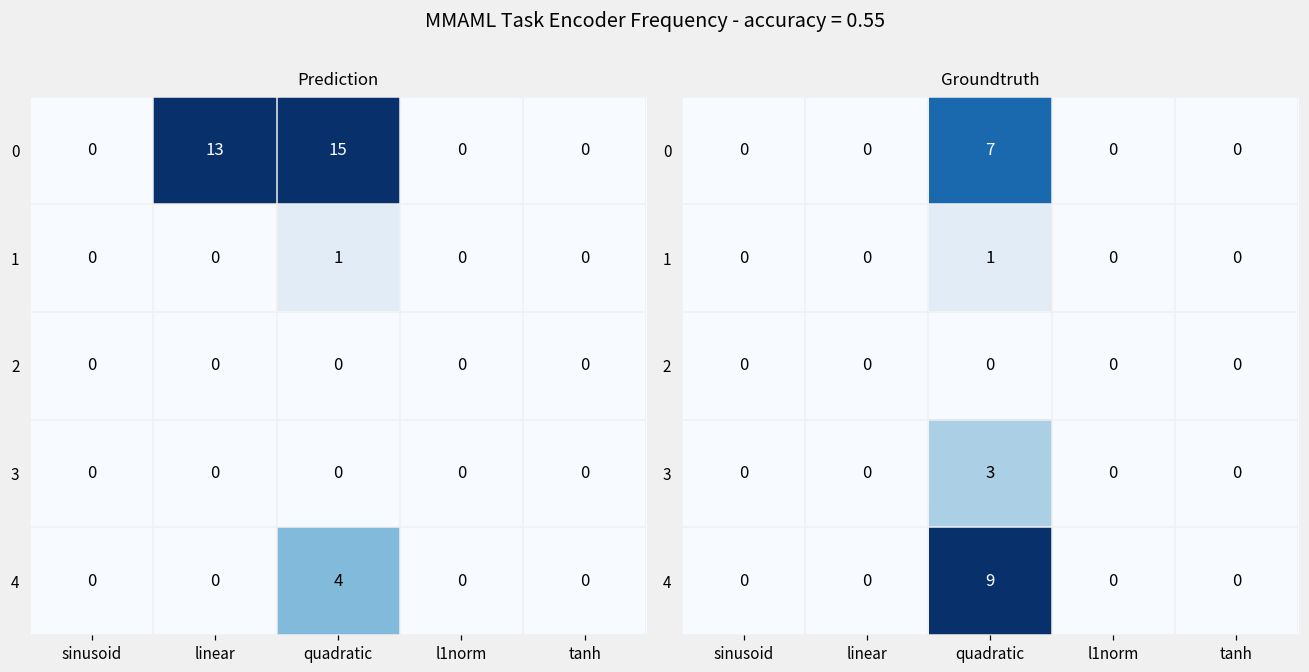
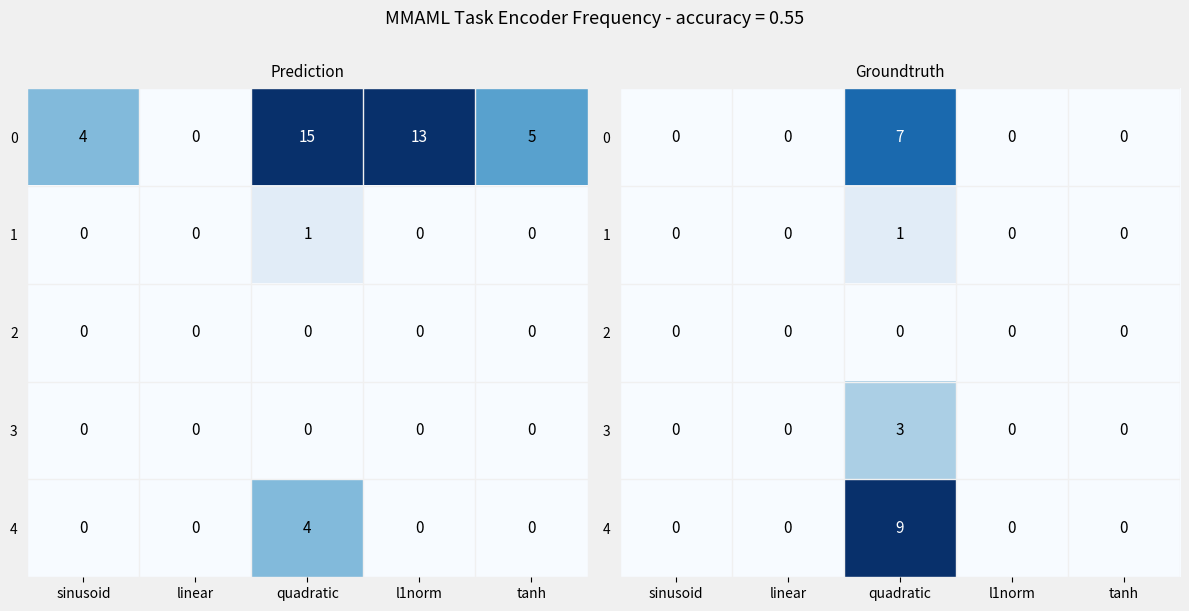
Prediction, 0, sinusoid: 0 -> 4
Prediction, 0, linear: 13 -> 0
Prediction, 0, l1norm: 0 -> 13
Prediction, 0, tanh: 0 -> 5
